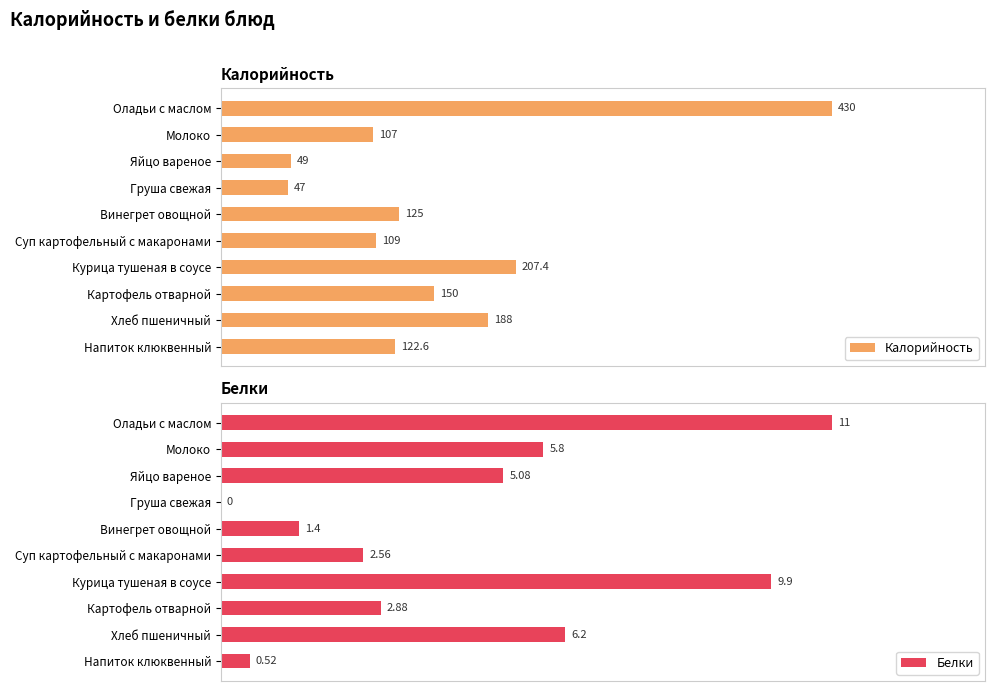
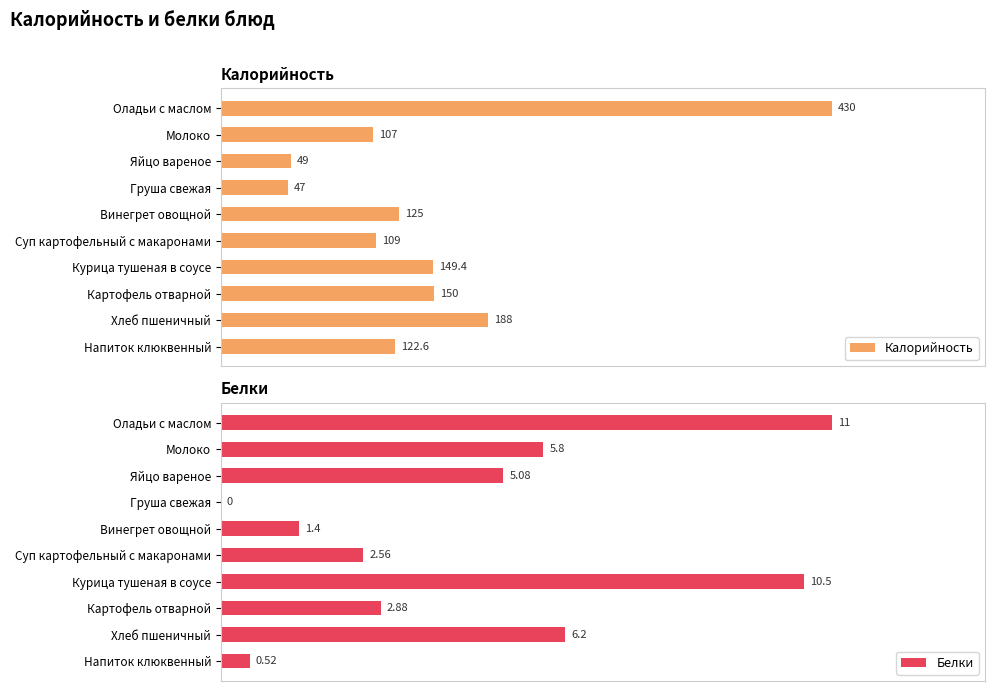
Калорийность, Курица тушеная в соусе: 207.4 -> 149.4
Белки, Курица тушеная в соусе: 9.9 -> 10.5
